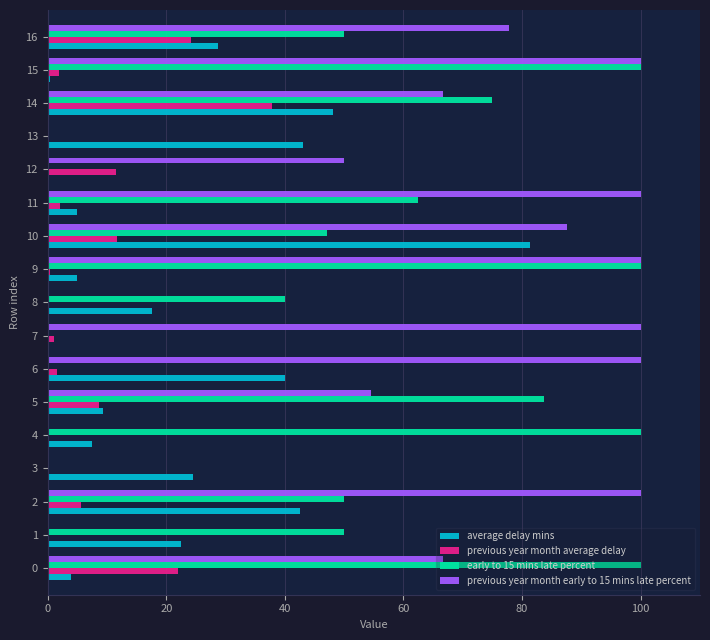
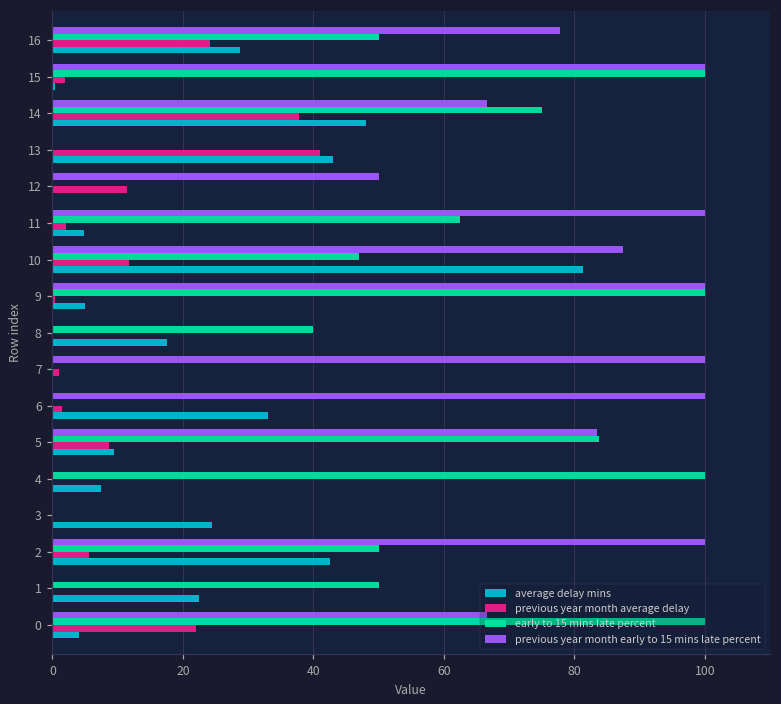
previous year month average delay, 13: 0 -> 41
average delay mins, 6: 40 -> 33
previous year month early to 15 mins late percent, 5: 55 -> 84
